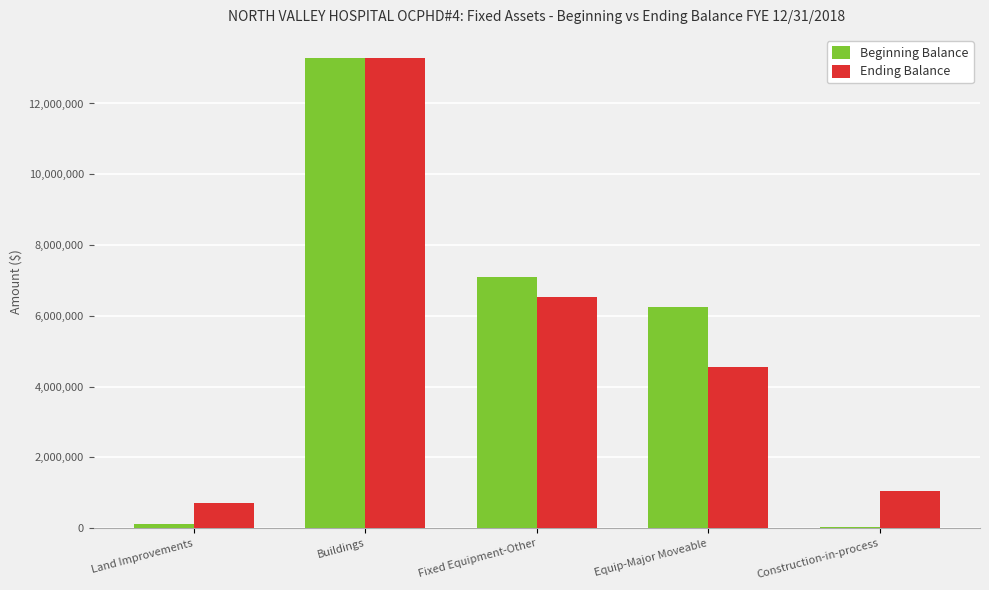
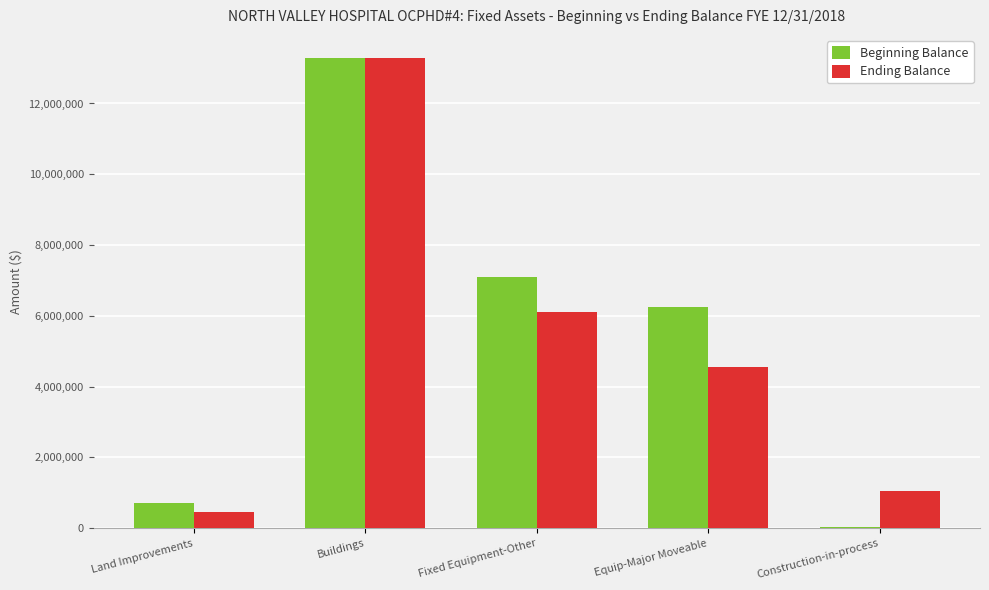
Beginning Balance, Land Improvements: 100,000 -> 700,000
Ending Balance, Land Improvements: 700,000 -> 500,000
Ending Balance, Fixed Equipment-Other: 6,500,000 -> 6,100,000
